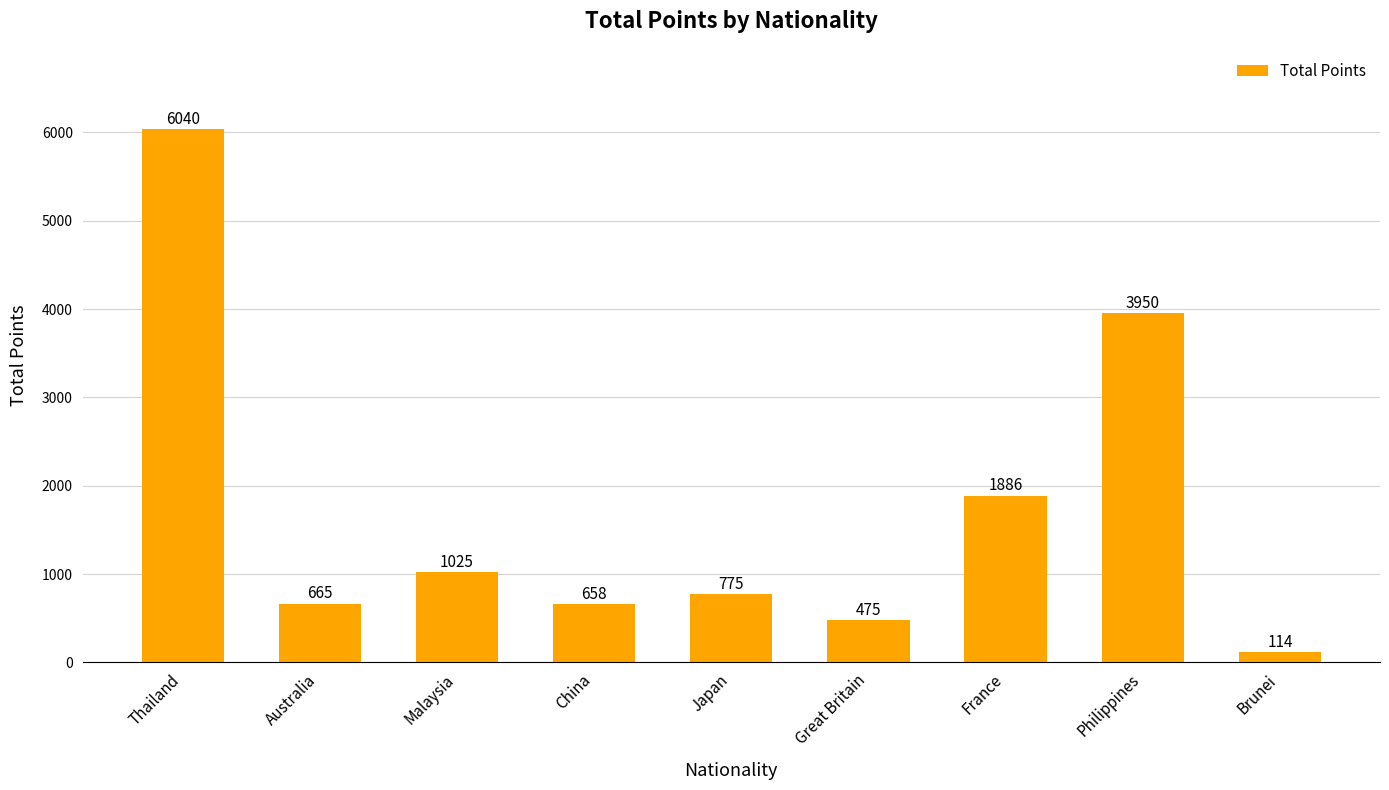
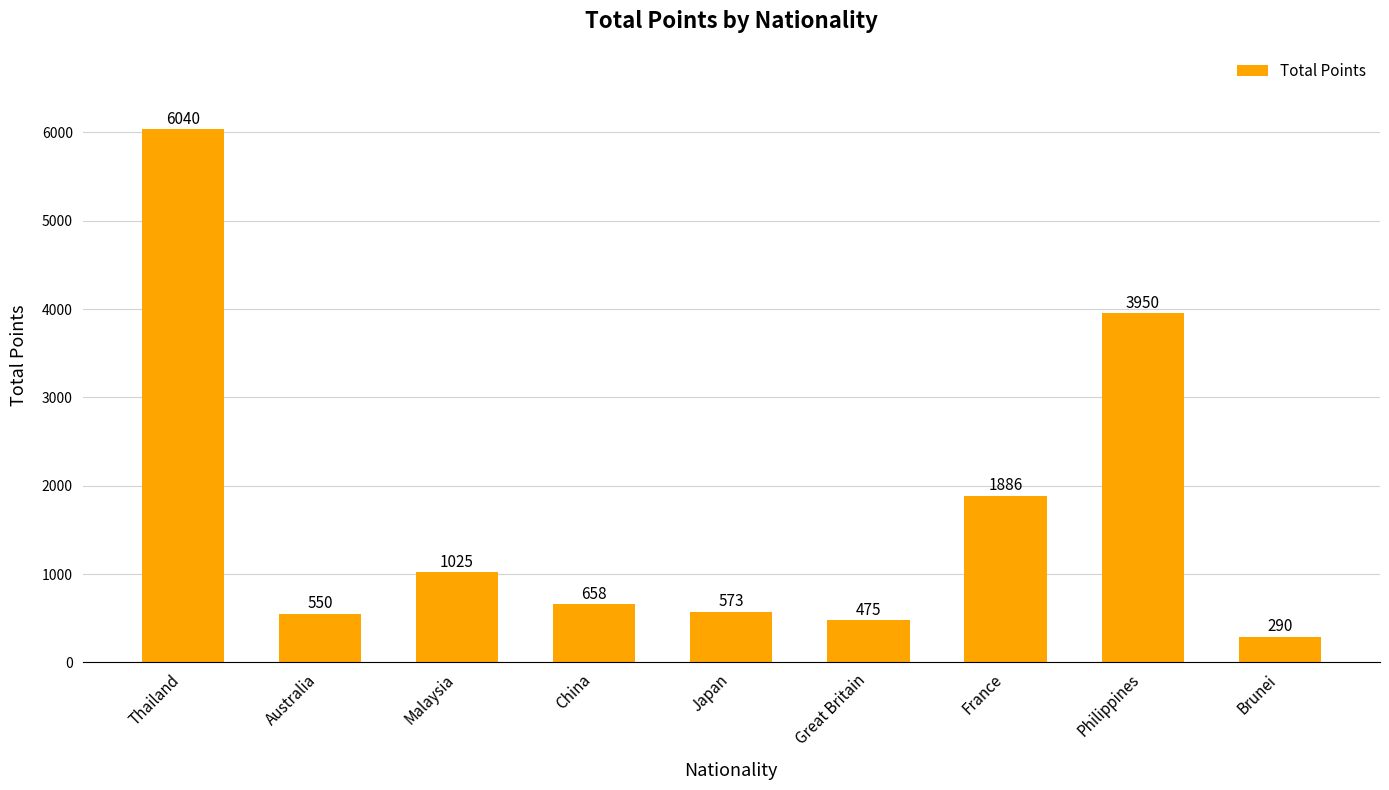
Australia: 665 -> 550
Japan: 775 -> 573
Brunei: 114 -> 290
